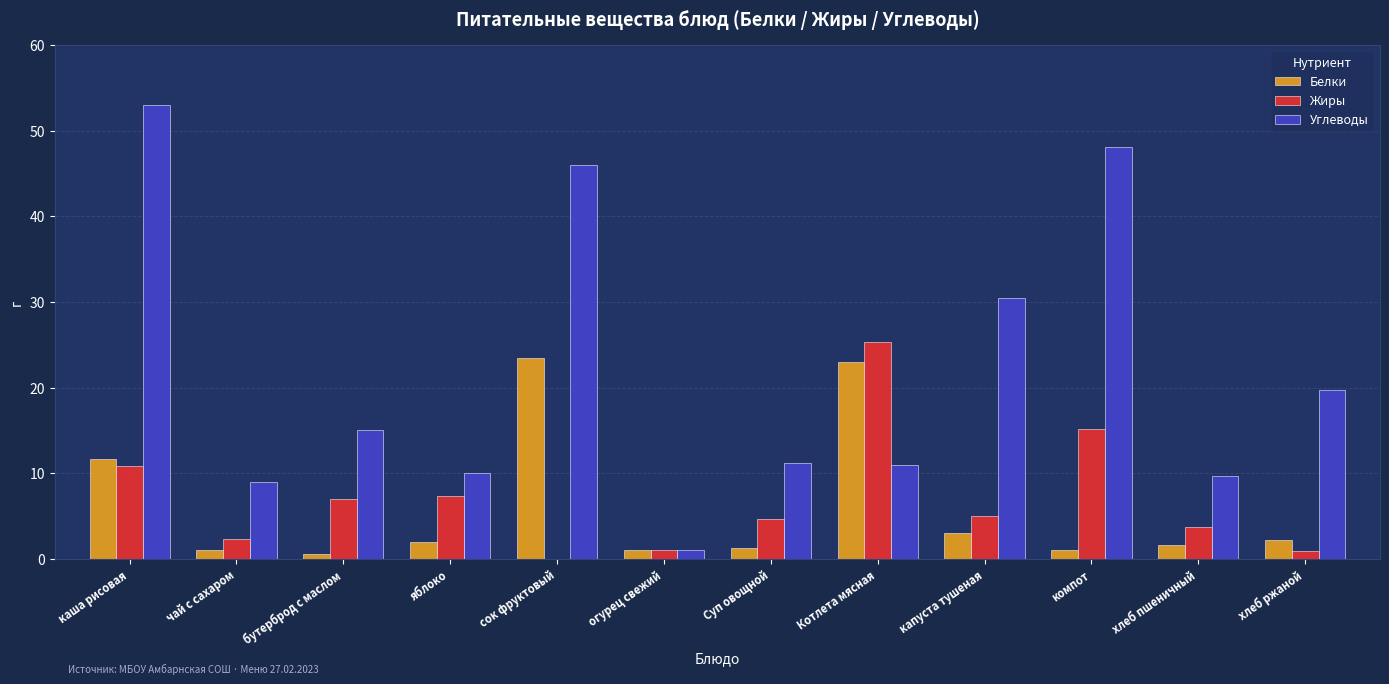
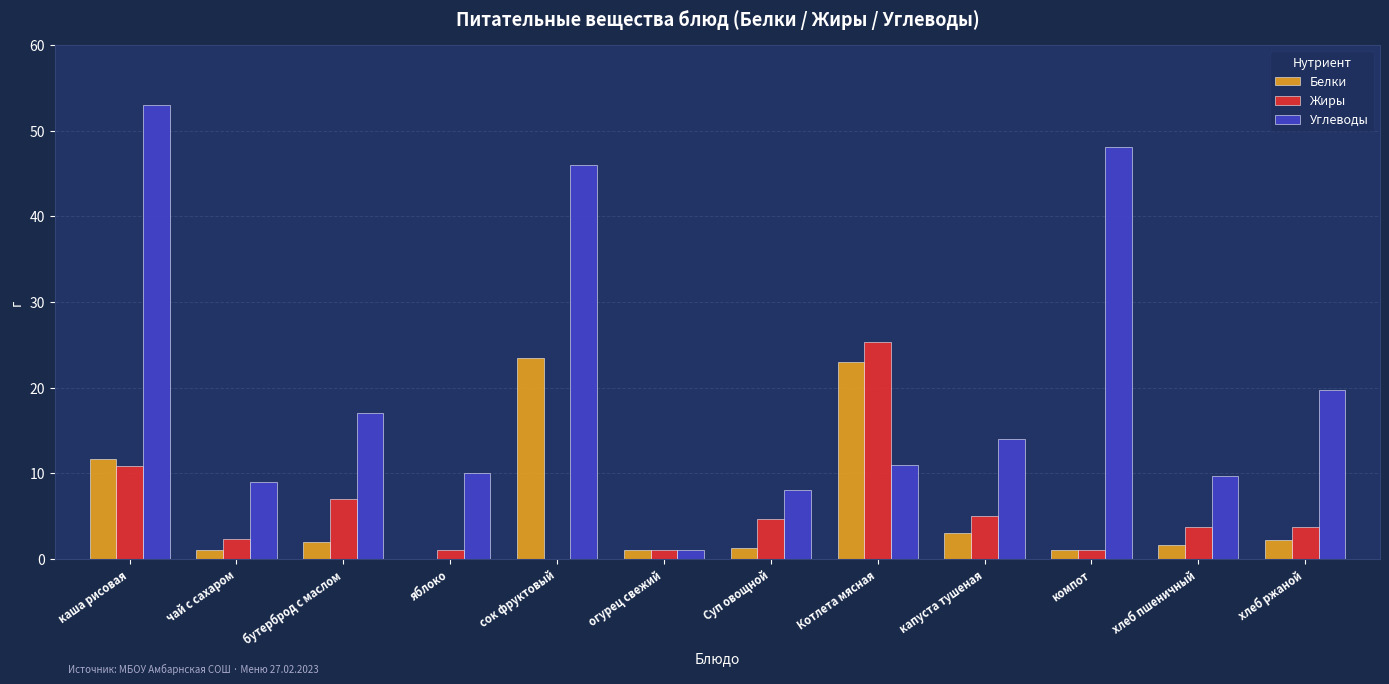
Белки, бутерброд с маслом: 1 -> 2
Углеводы, бутерброд с маслом: 15 -> 17
Белки, яблоко: 2 -> 0
Жиры, яблоко: 7 -> 1
Углеводы, Суп овощной: 11 -> 8
Углеводы, капуста тушеная: 31 -> 14
Жиры, компот: 15 -> 1
Жиры, хлеб ржаной: 1 -> 4
